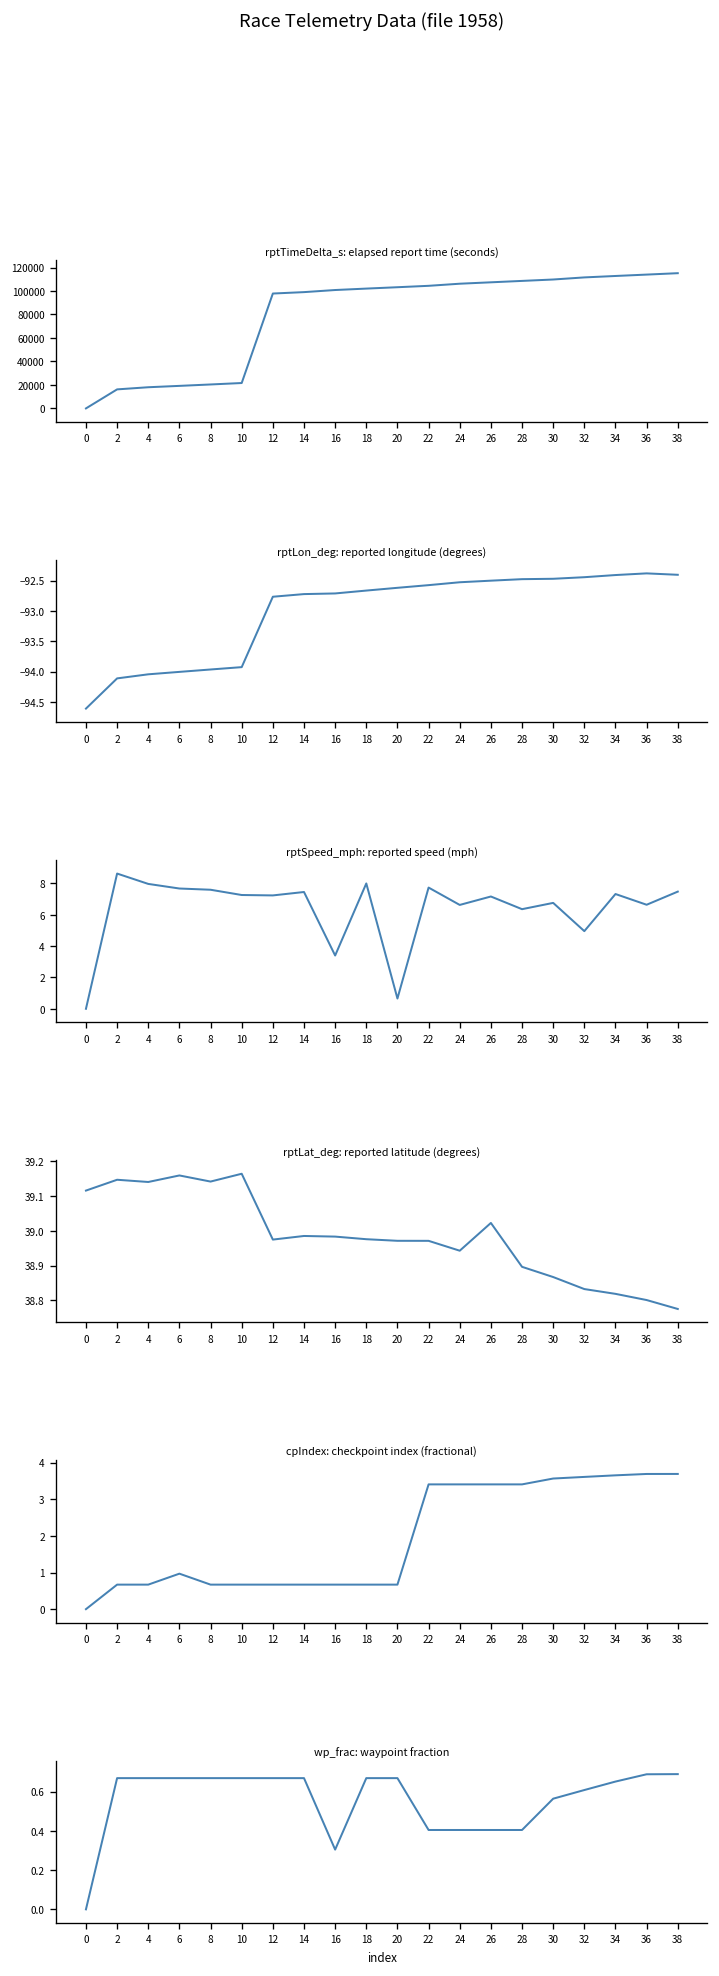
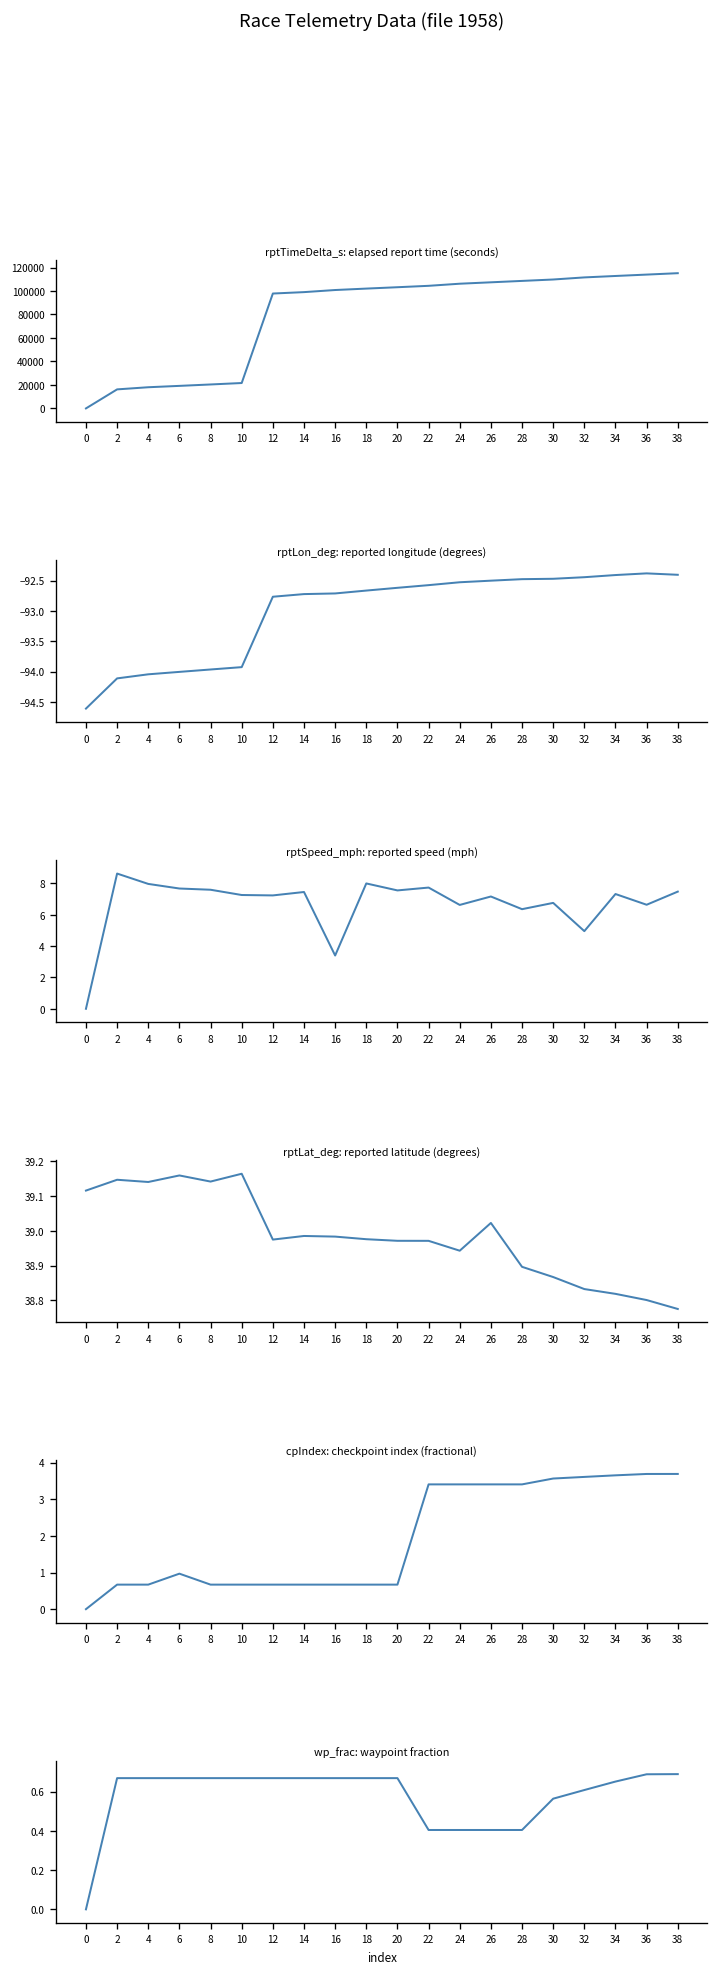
rptSpeed_mph: reported speed (mph), 20: 0.7 -> 7.6
wp_frac: waypoint fraction, 16: 0.30 -> 0.67
